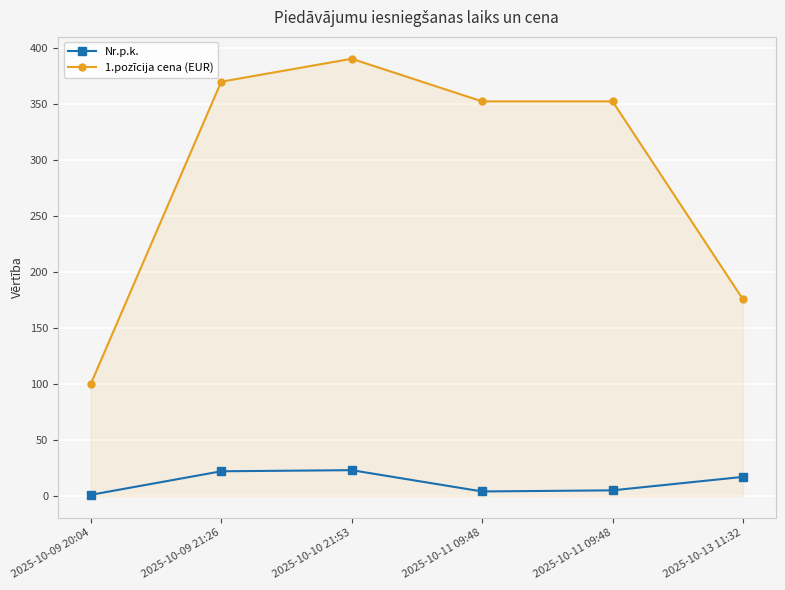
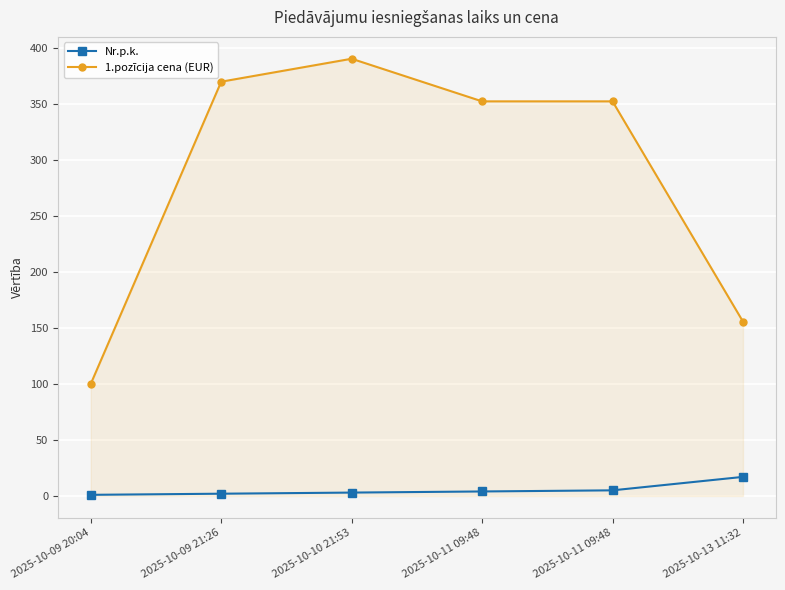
Nr.p.k., 2025-10-09 21:26: 22 -> 2
Nr.p.k., 2025-10-10 21:53: 23 -> 3
1.pozīcija cena (EUR), 2025-10-13 11:32: 175 -> 156
